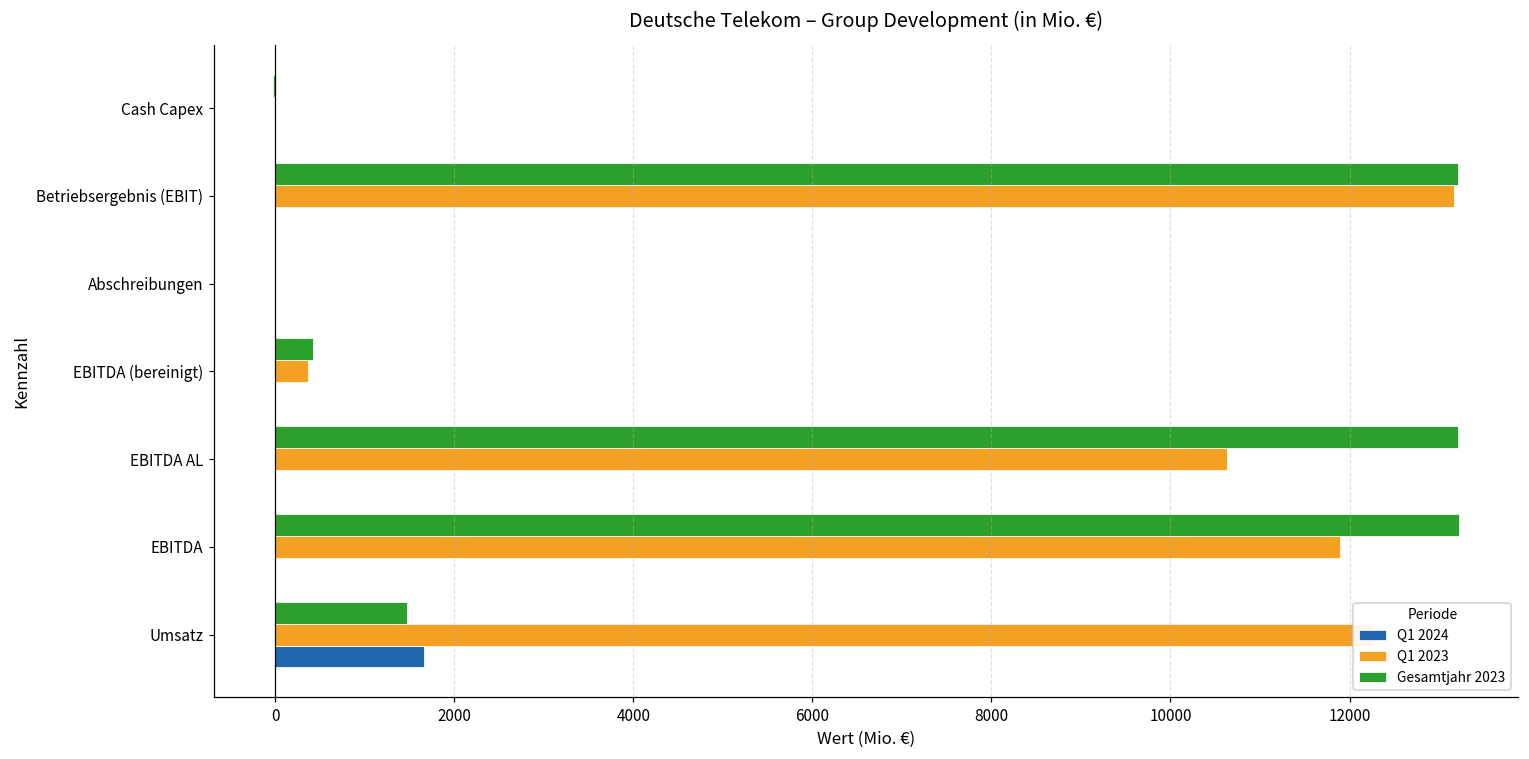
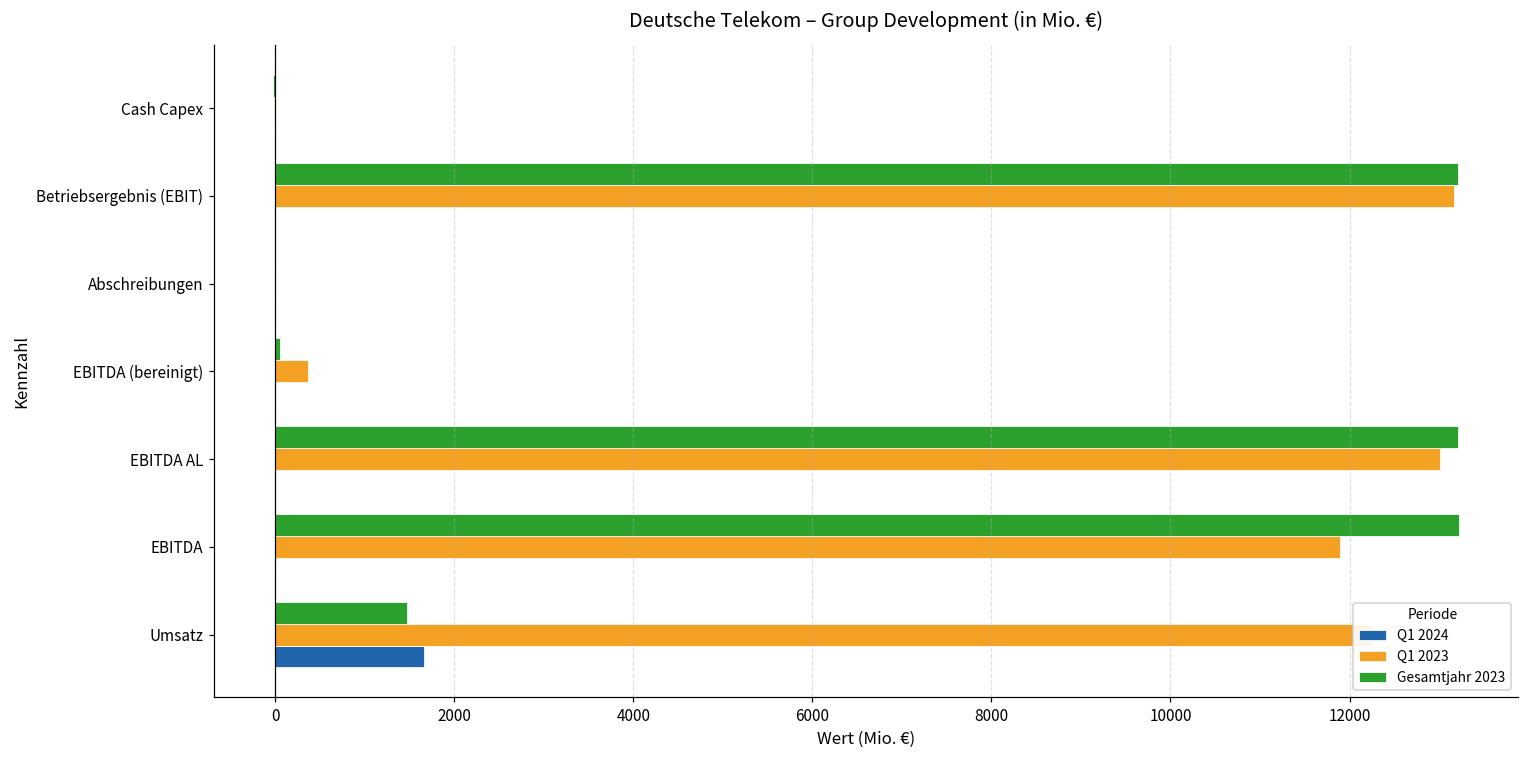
Gesamtjahr 2023, EBITDA (bereinigt): 400 -> 100
Q1 2023, EBITDA AL: 10600 -> 13000
